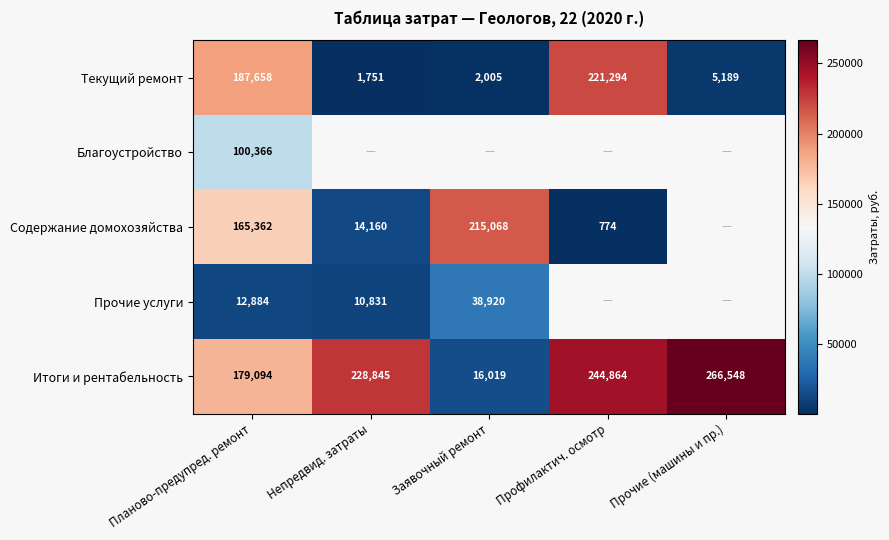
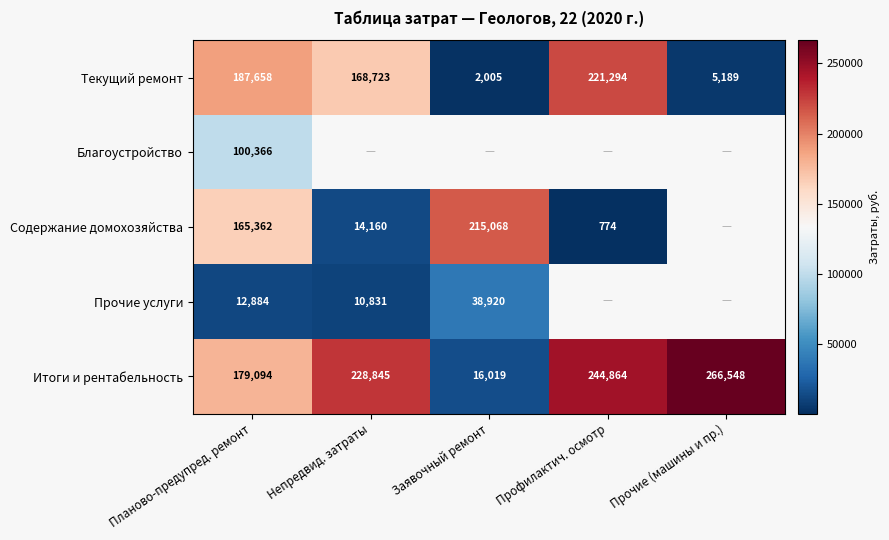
Текущий ремонт, Непредвид. затраты: 1,751 -> 168,723
